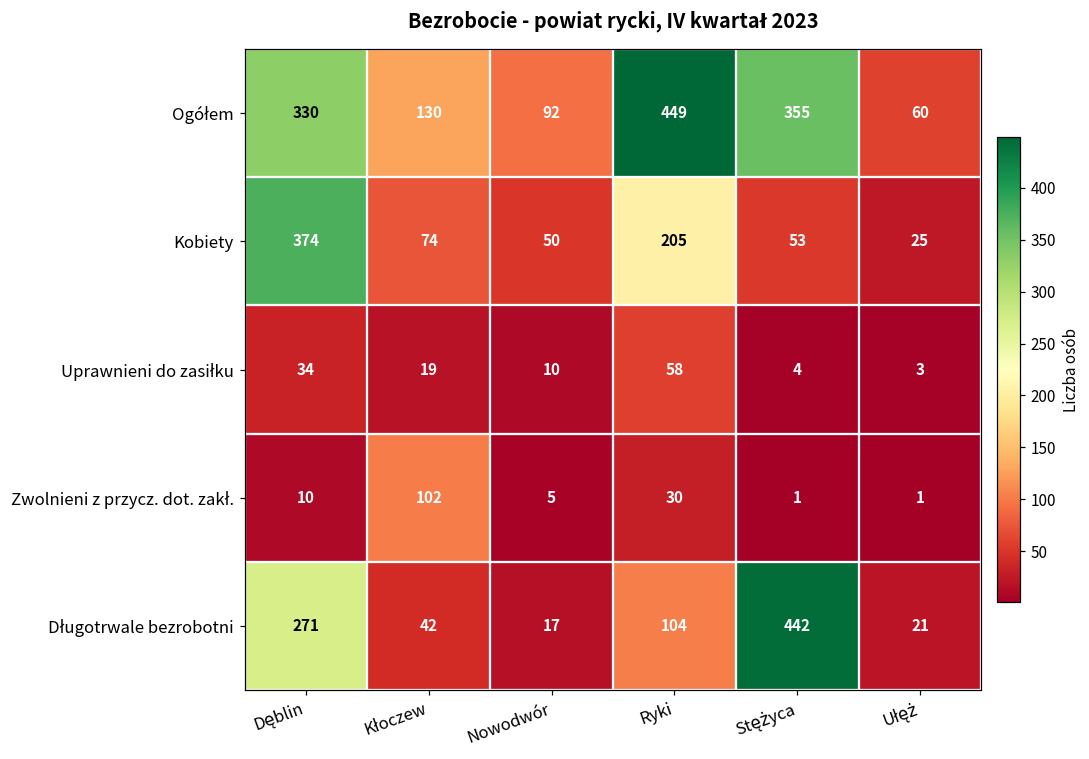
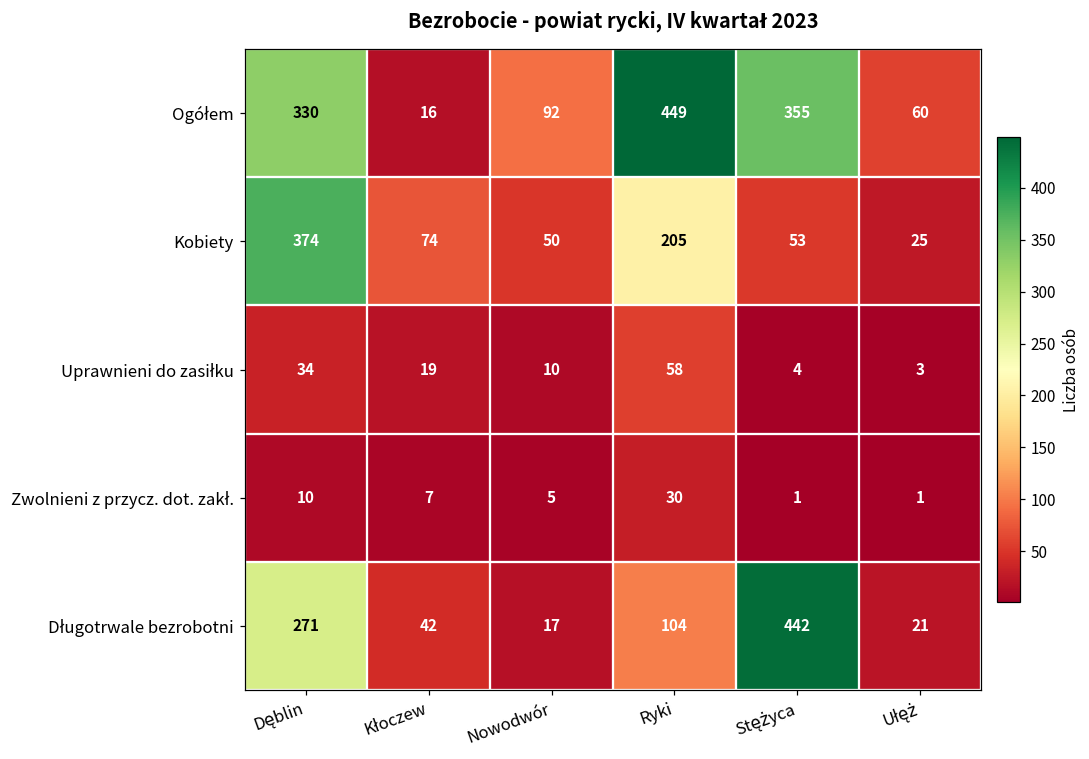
Ogółem, Kłoczew: 130 -> 16
Zwolnieni z przycz. dot. zakł., Kłoczew: 102 -> 7
